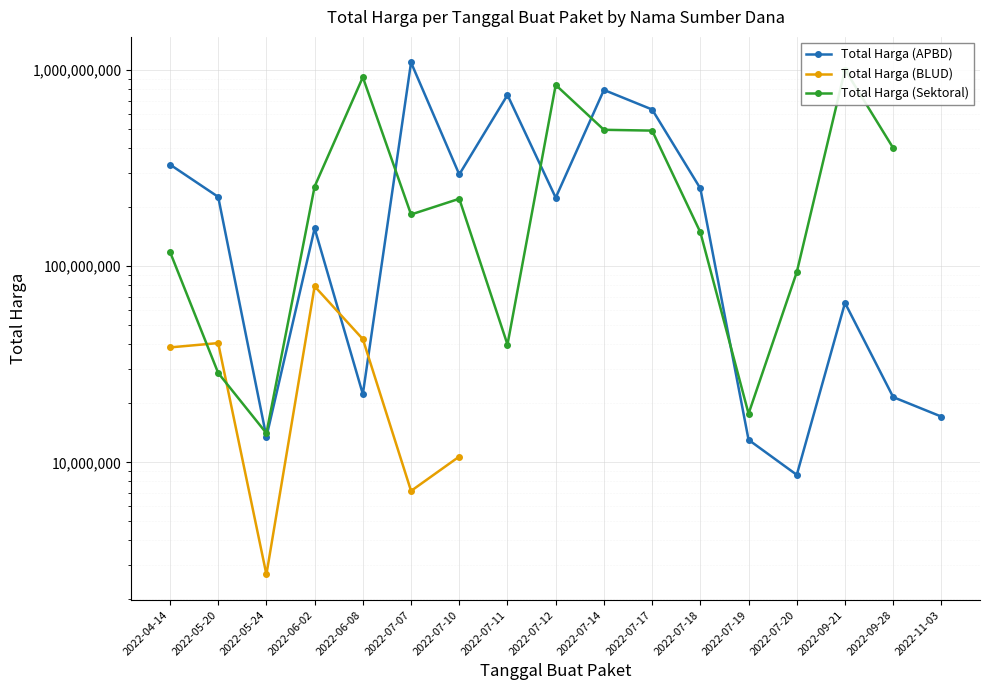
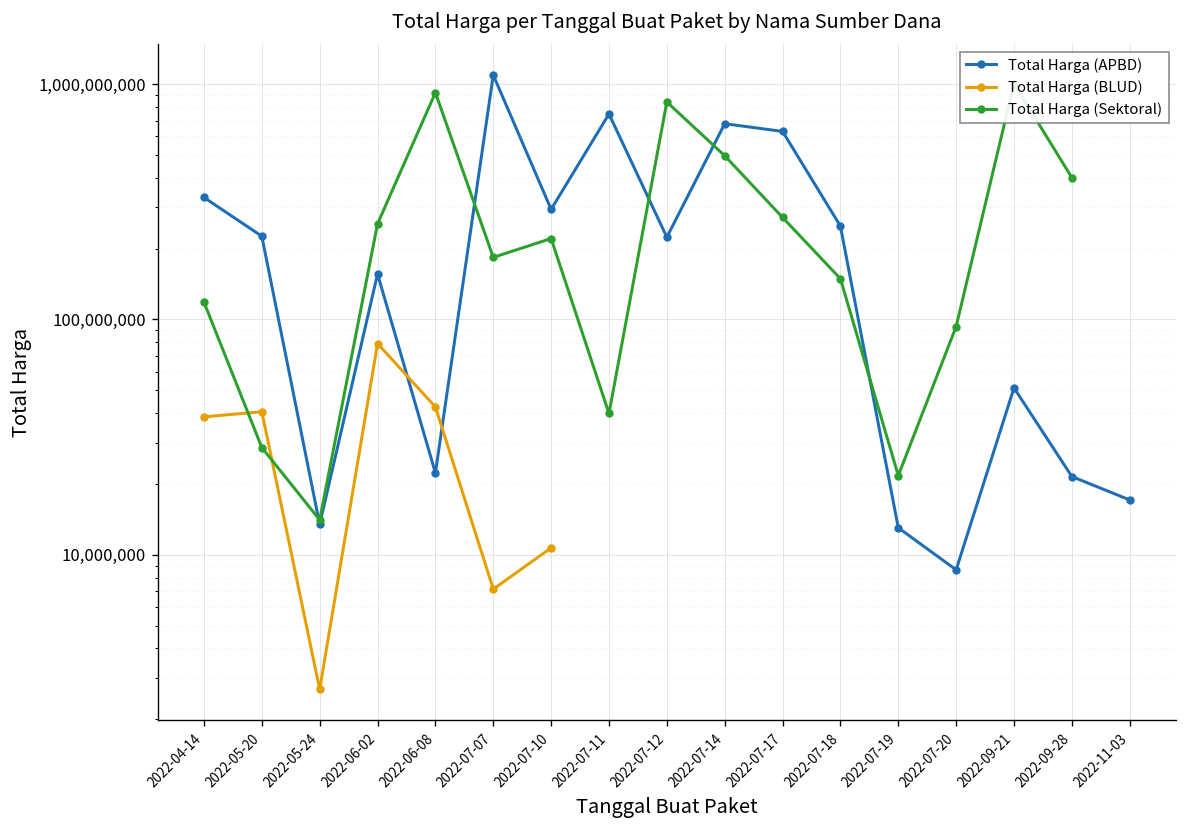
Total Harga (APBD), 2022-07-14: 790,000,000 -> 680,000,000
Total Harga (Sektoral), 2022-07-17: 490,000,000 -> 270,000,000
Total Harga (Sektoral), 2022-07-19: 18,000,000 -> 22,000,000
Total Harga (APBD), 2022-09-21: 65,000,000 -> 51,000,000
